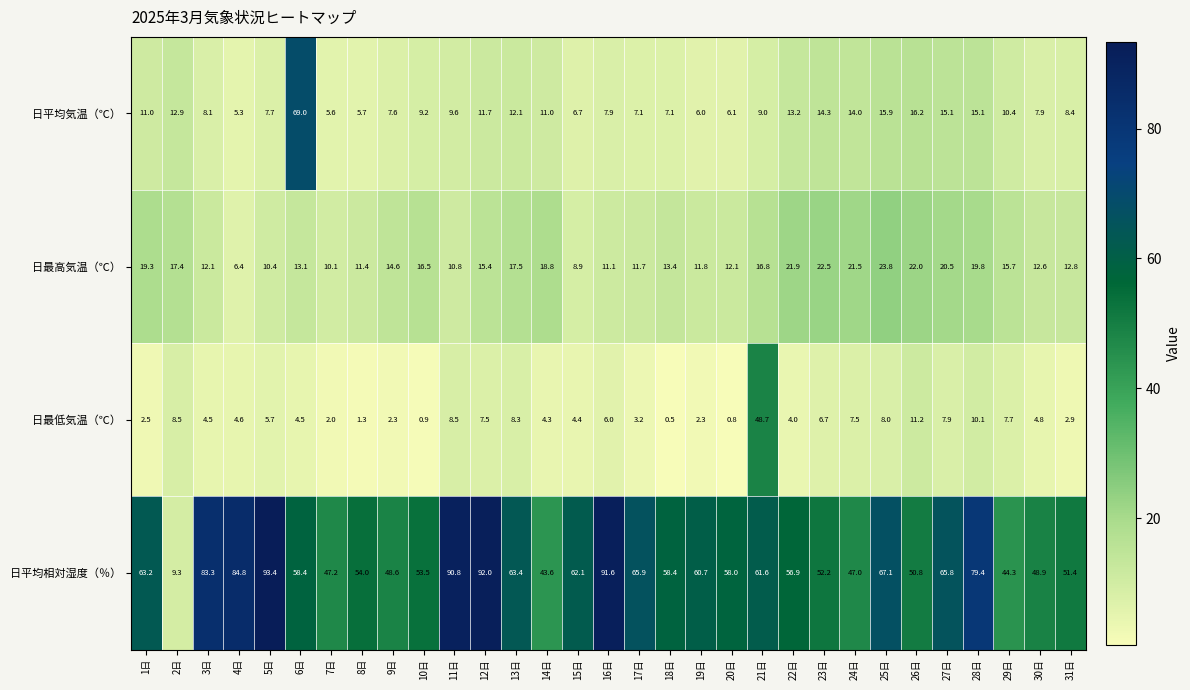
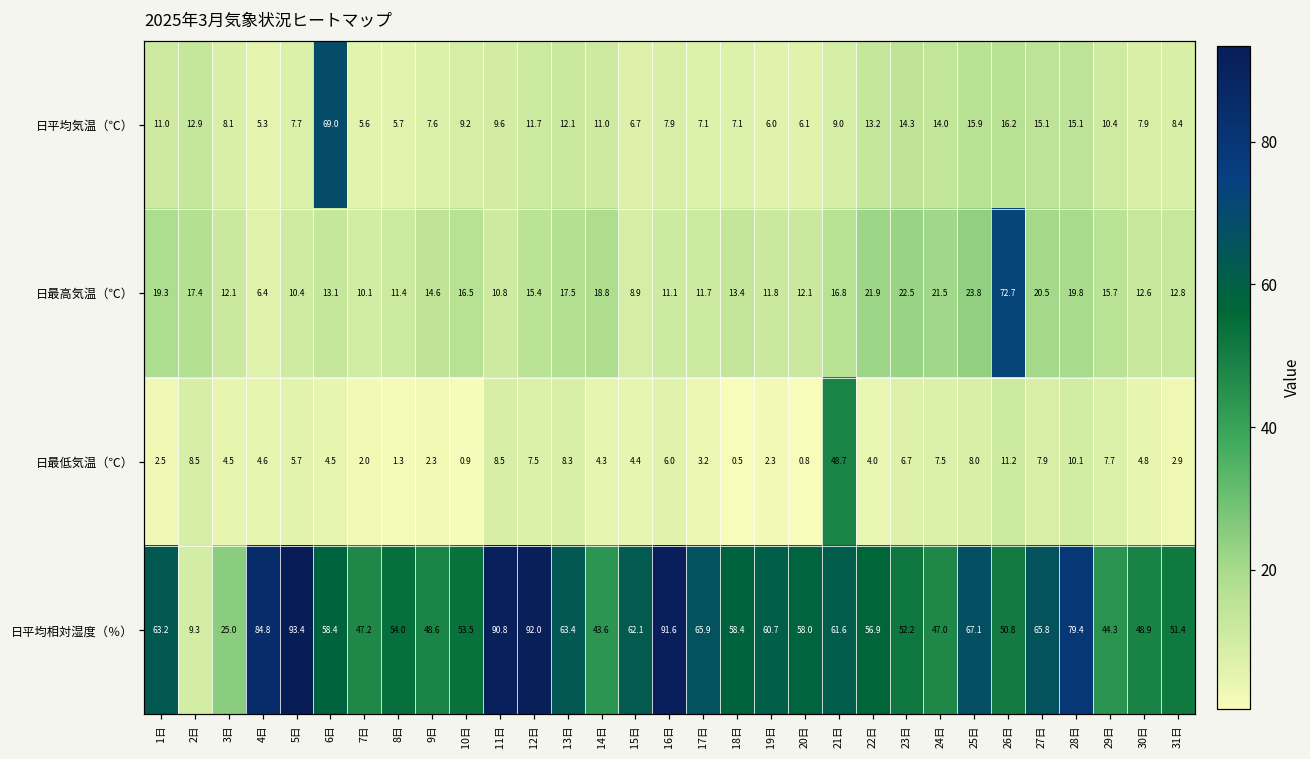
日最高気温（℃）, 26日: 22.0 -> 72.7
日平均相対湿度（％）, 3日: 83.3 -> 25.0
